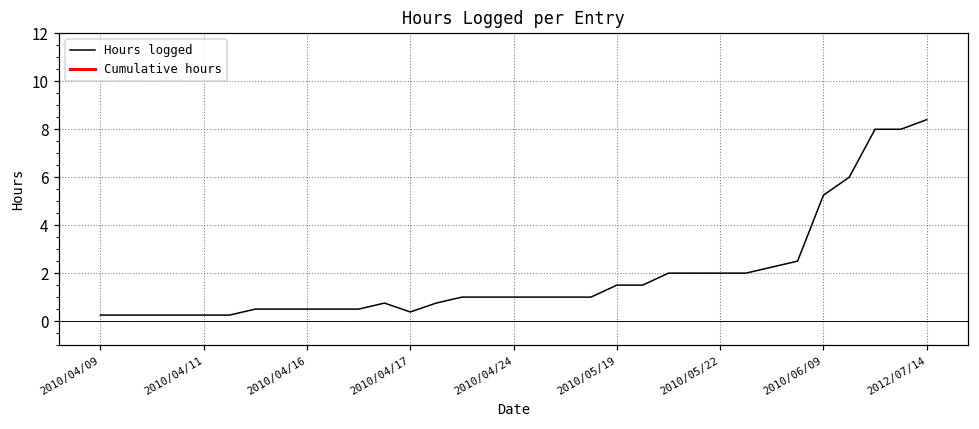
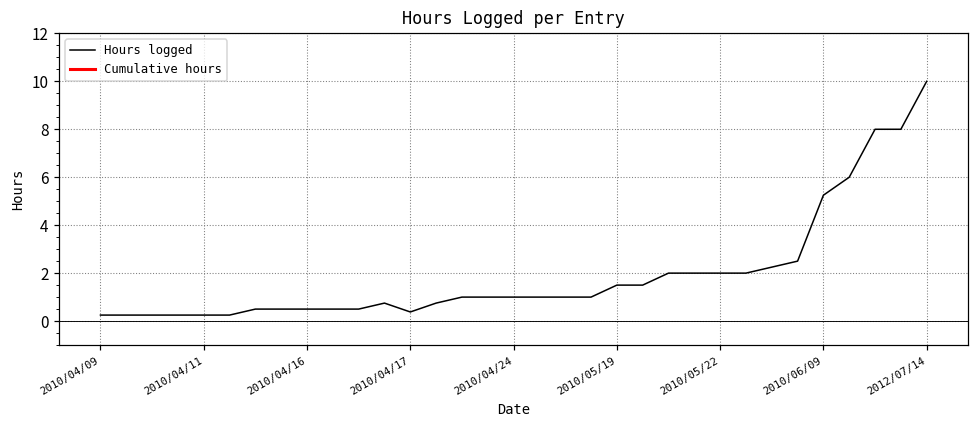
Hours logged, 2012/07/14: 8.4 -> 10.0
